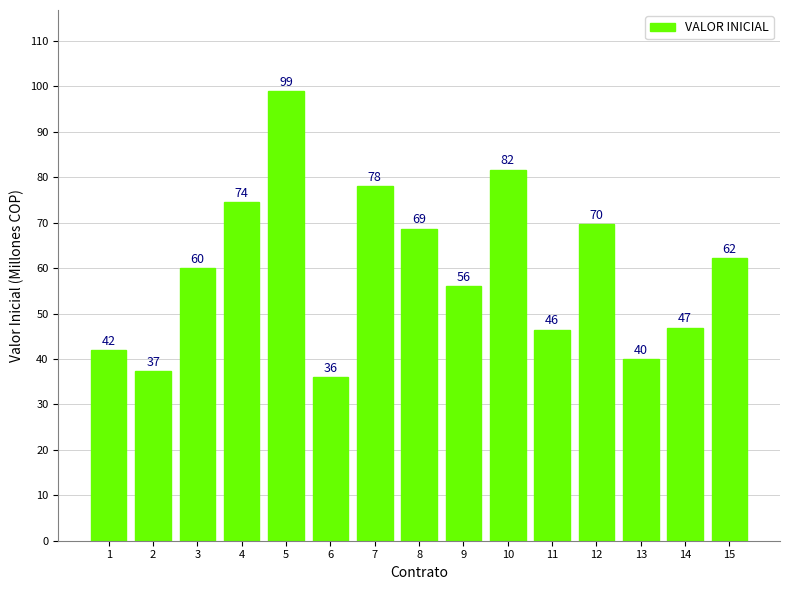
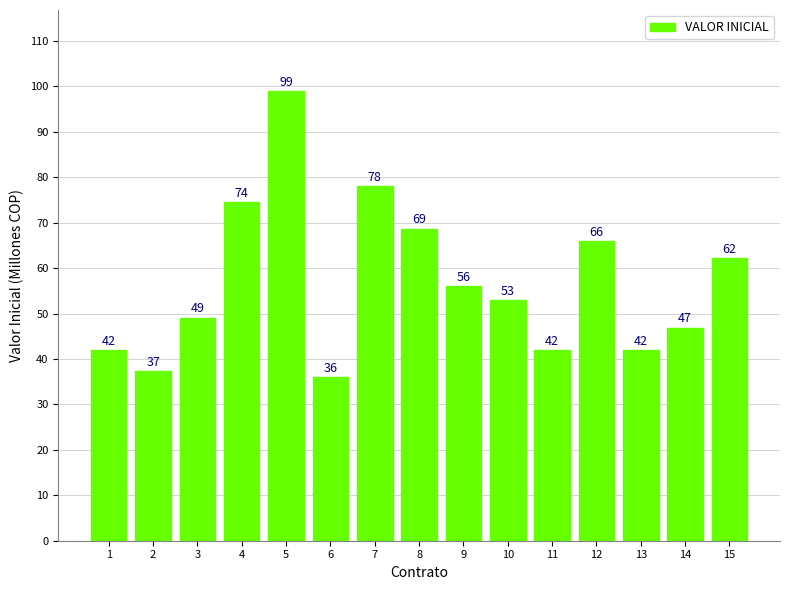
3: 60 -> 49
10: 82 -> 53
11: 46 -> 42
12: 70 -> 66
13: 40 -> 42
